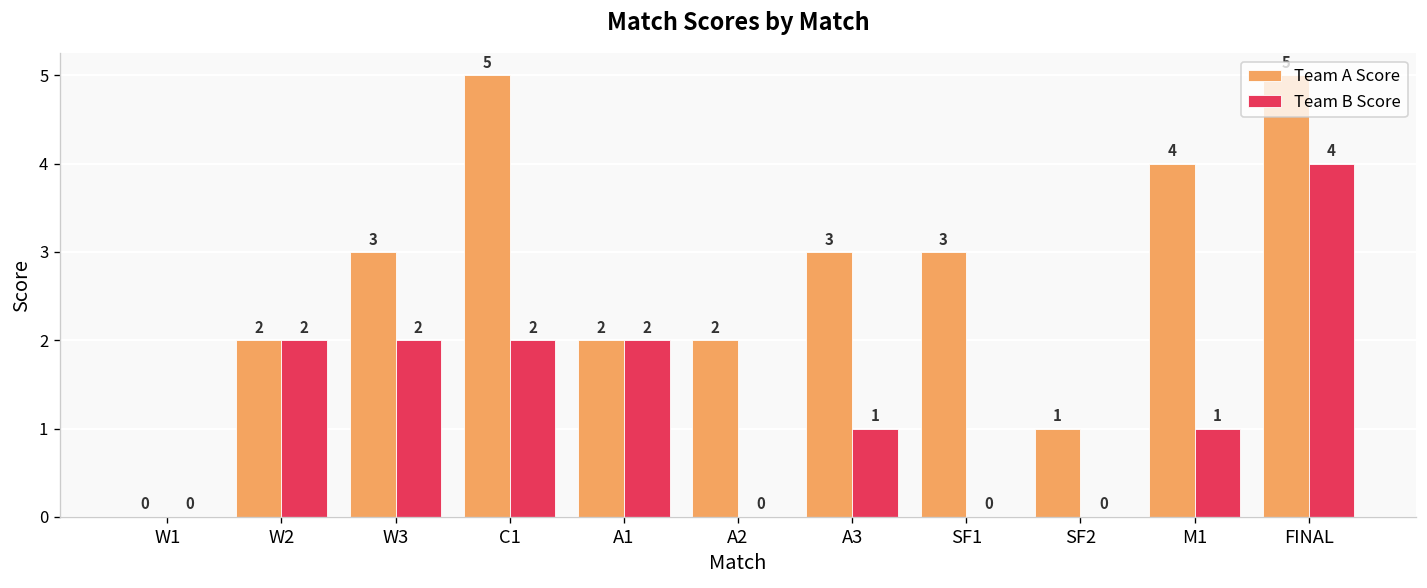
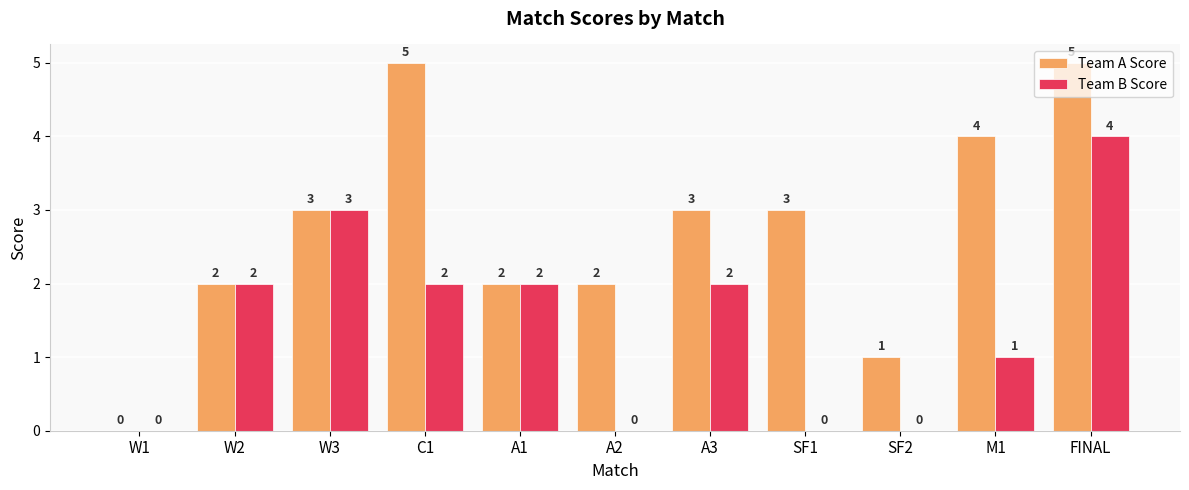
Team B Score, W3: 2 -> 3
Team B Score, A3: 1 -> 2
